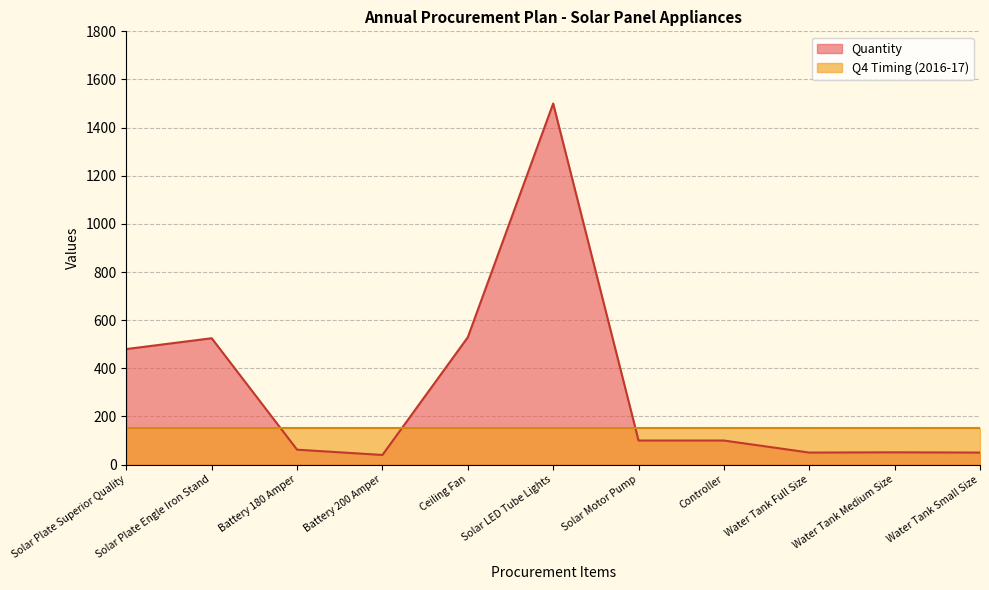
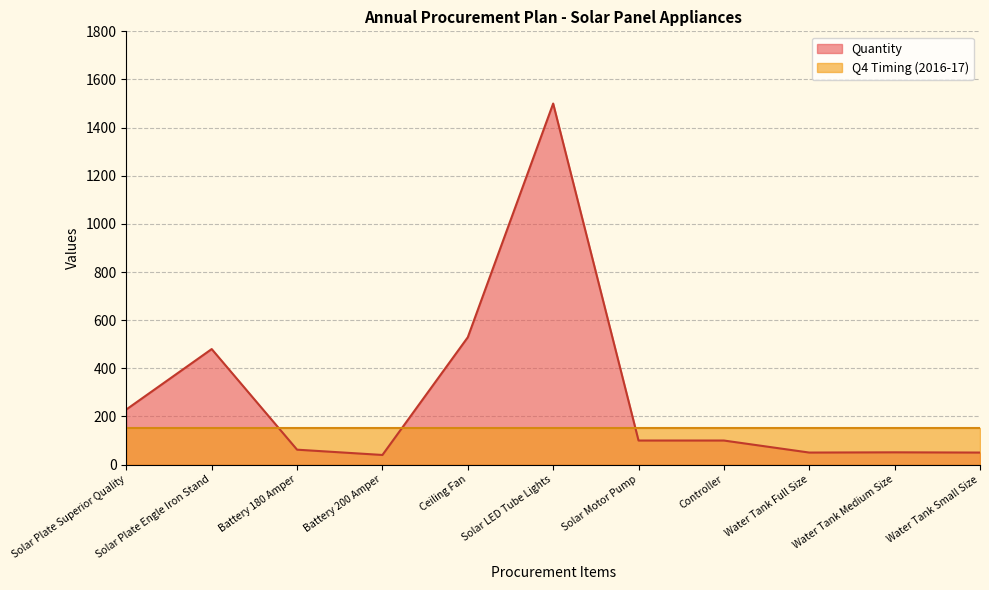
Quantity, Solar Plate Superior Quality: 480 -> 230
Quantity, Solar Plate Engle Iron Stand: 530 -> 480
